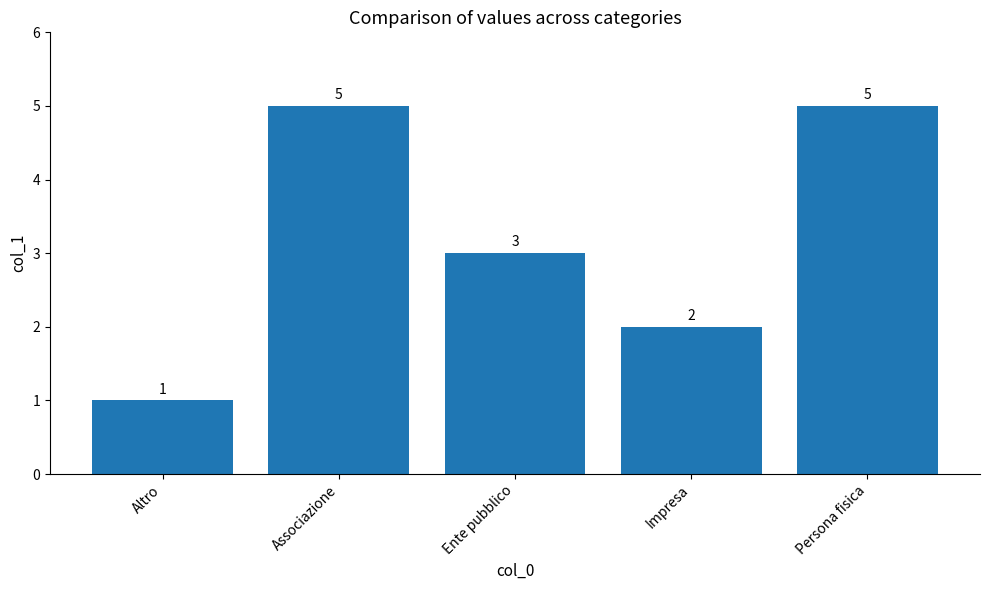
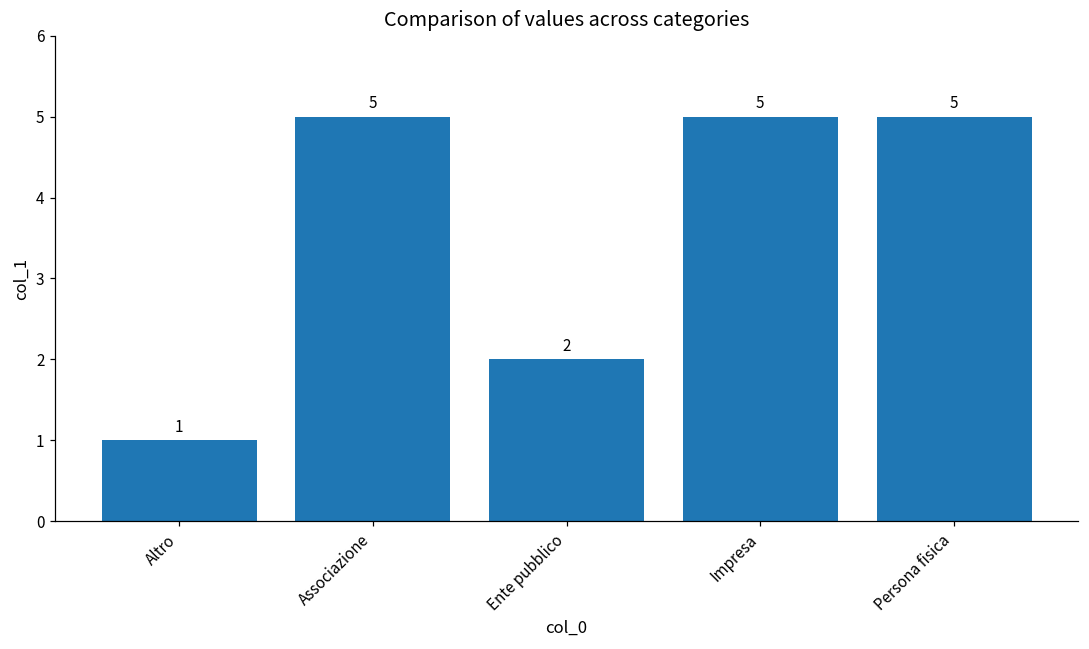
Ente pubblico: 3 -> 2
Impresa: 2 -> 5
